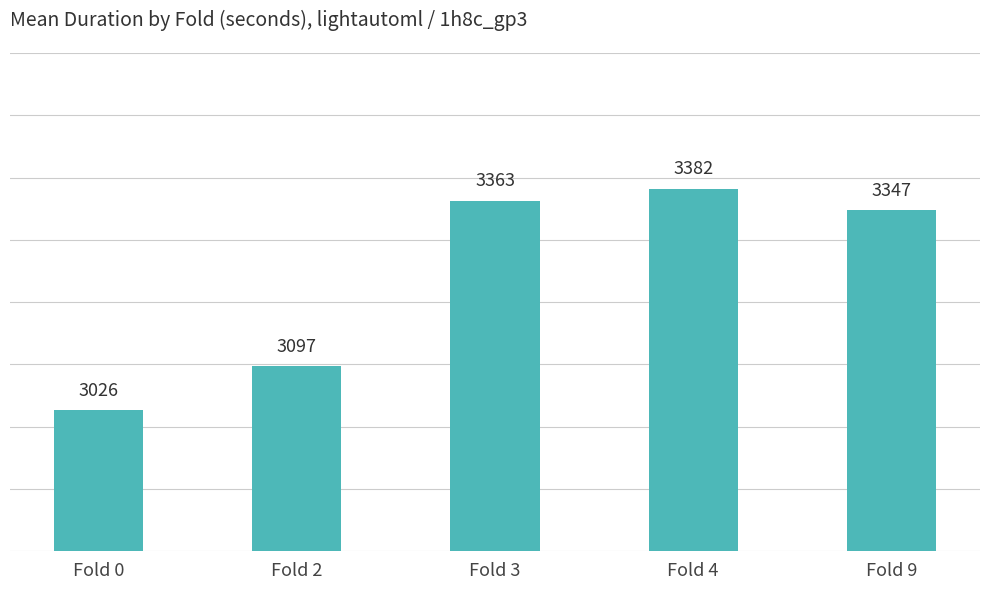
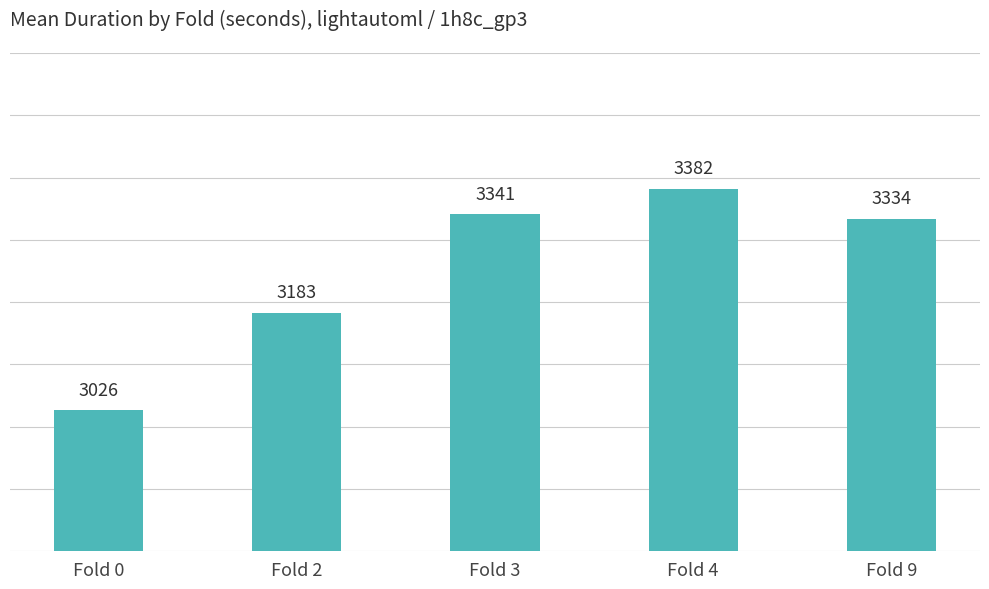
Fold 2: 3097 -> 3183
Fold 3: 3363 -> 3341
Fold 9: 3347 -> 3334
